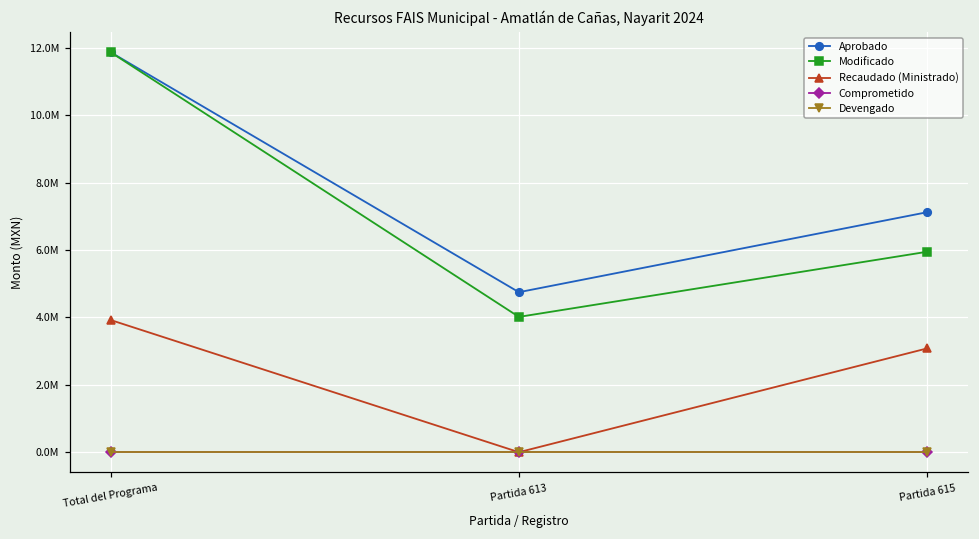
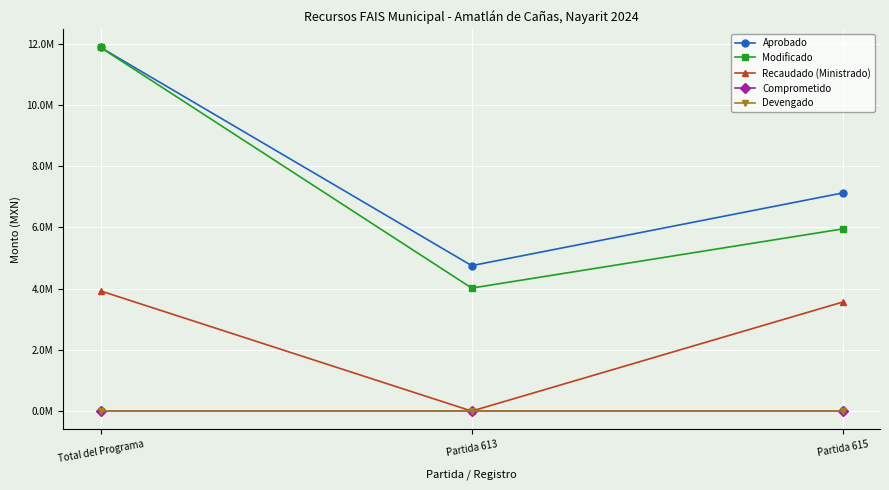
Recaudado (Ministrado), Partida 615: 3100000 -> 3600000
